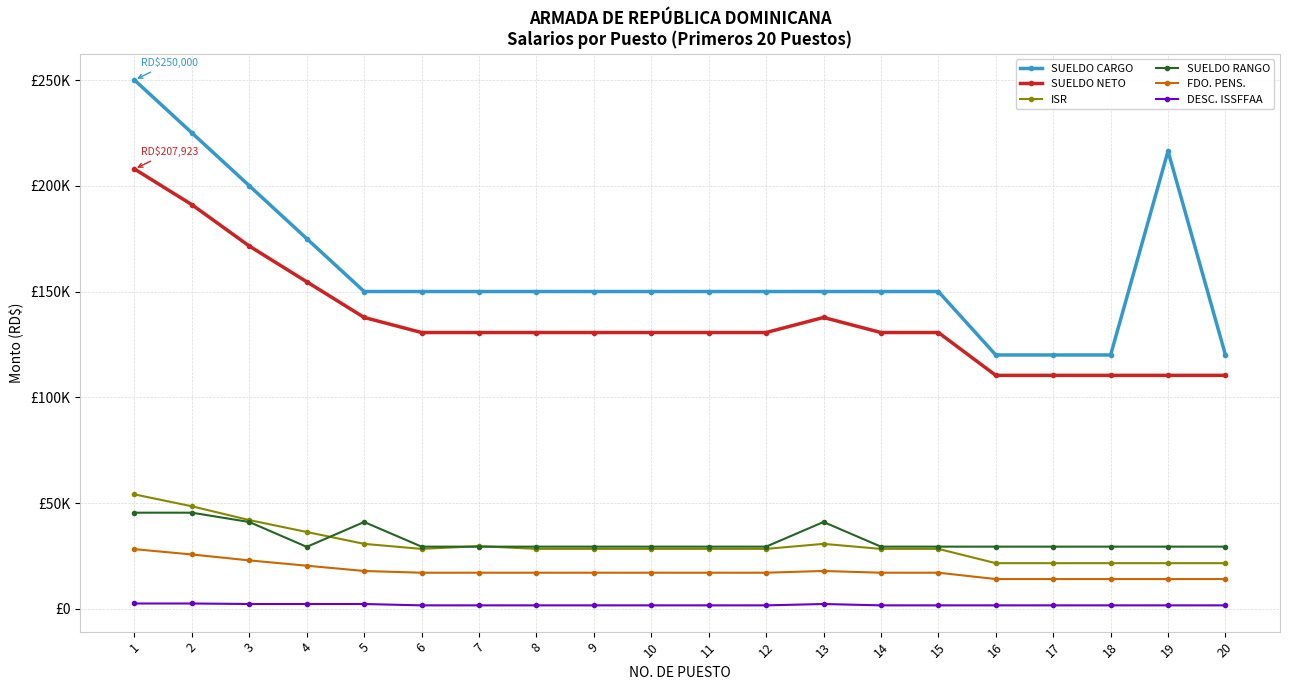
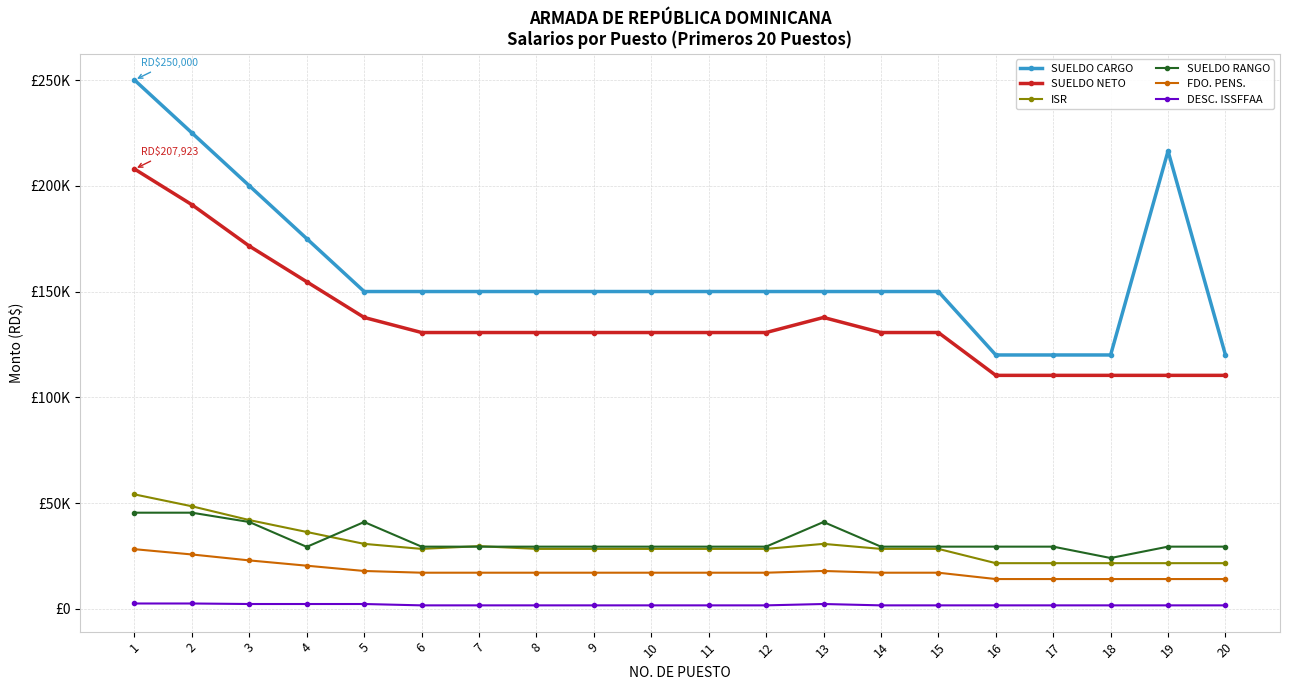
SUELDO RANGO, 18: £29000 -> £24000
